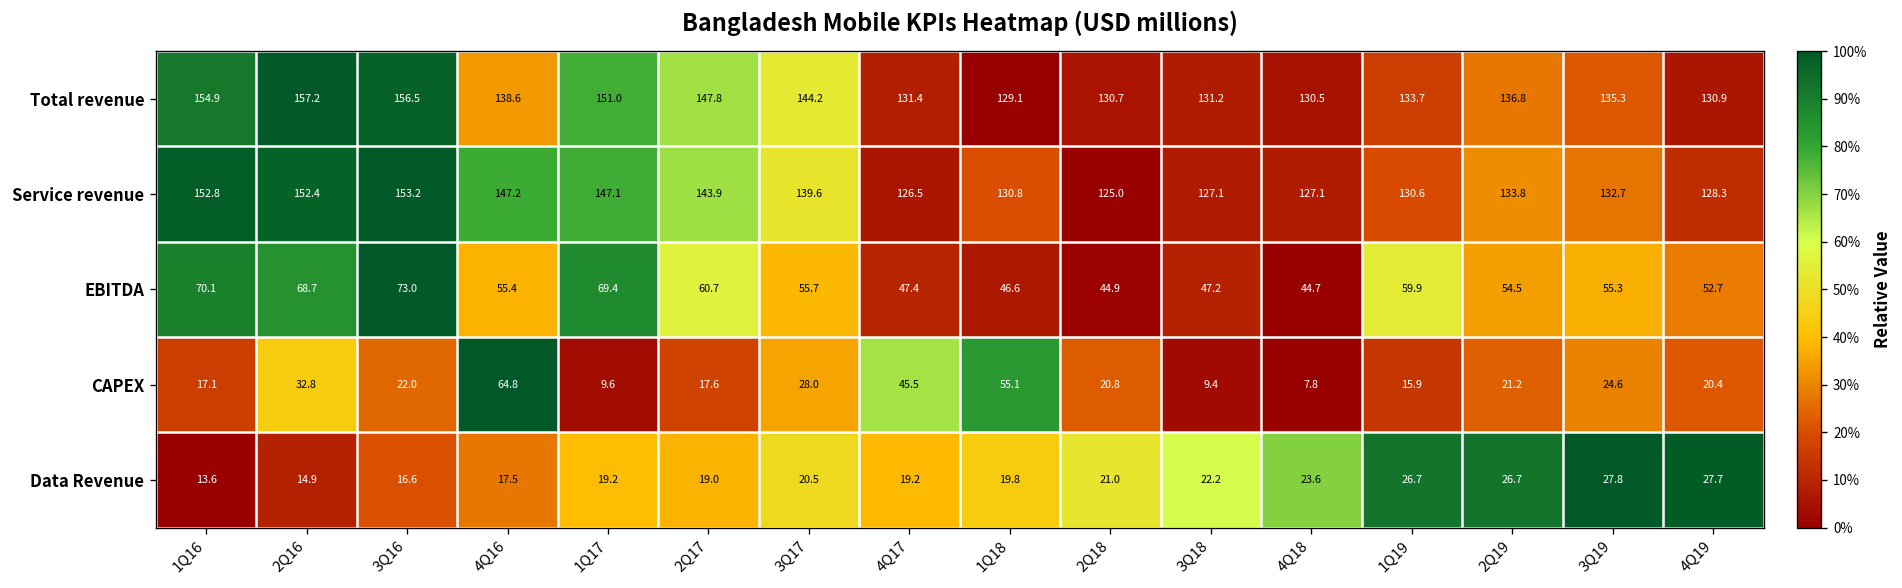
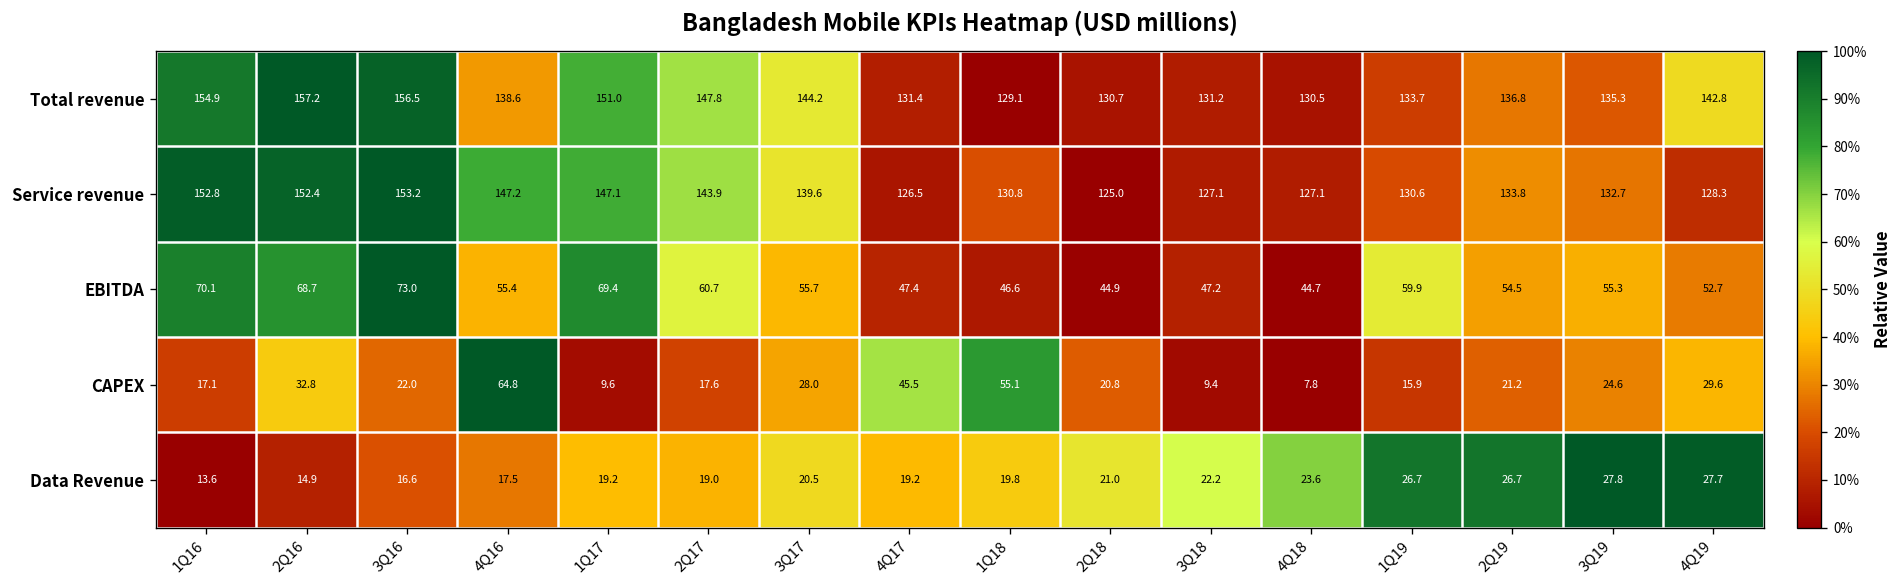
Total revenue, 4Q19: 130.9 -> 142.8
CAPEX, 4Q19: 20.4 -> 29.6
